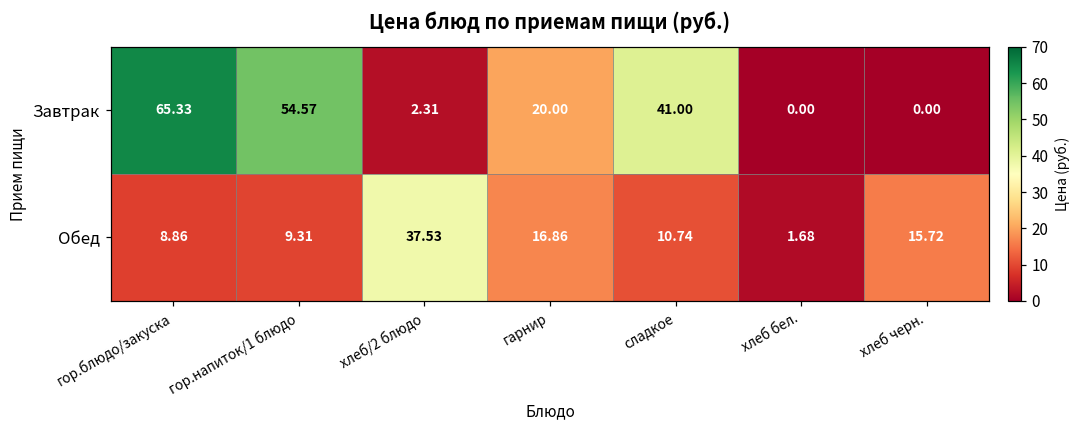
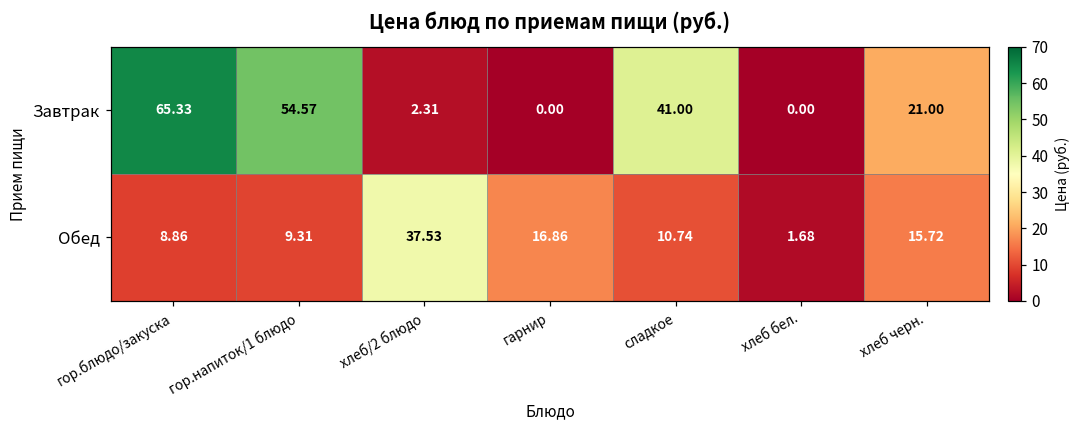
Завтрак, гарнир: 20.00 -> 0.00
Завтрак, хлеб черн.: 0.00 -> 21.00
